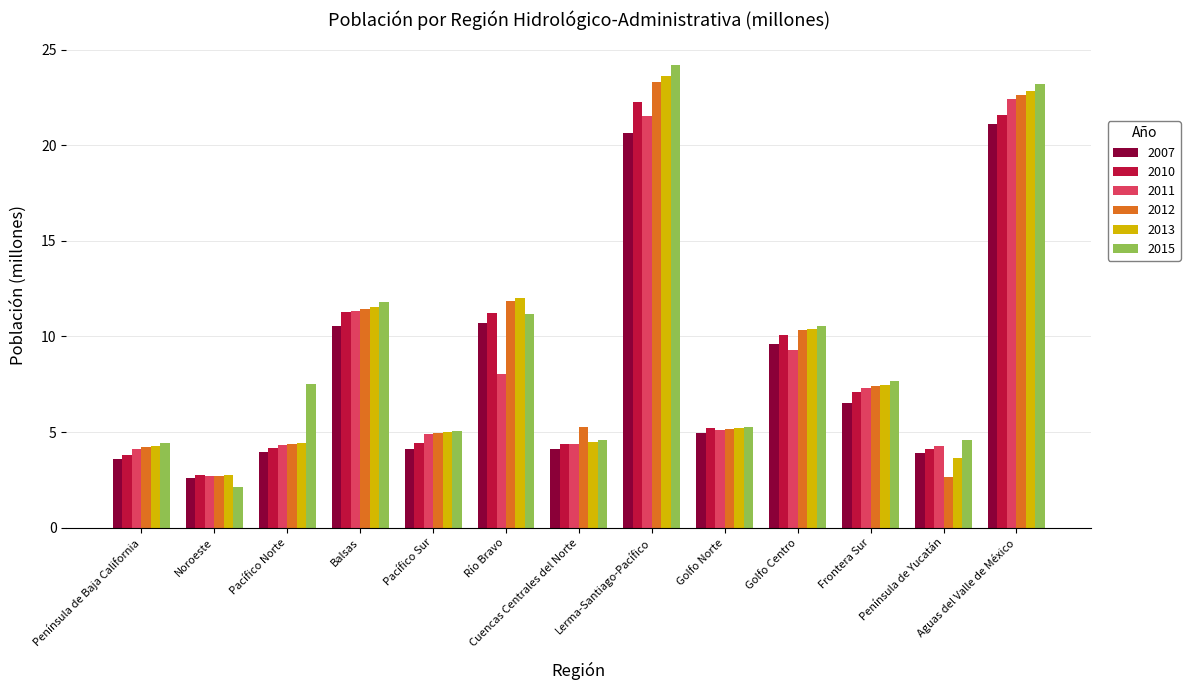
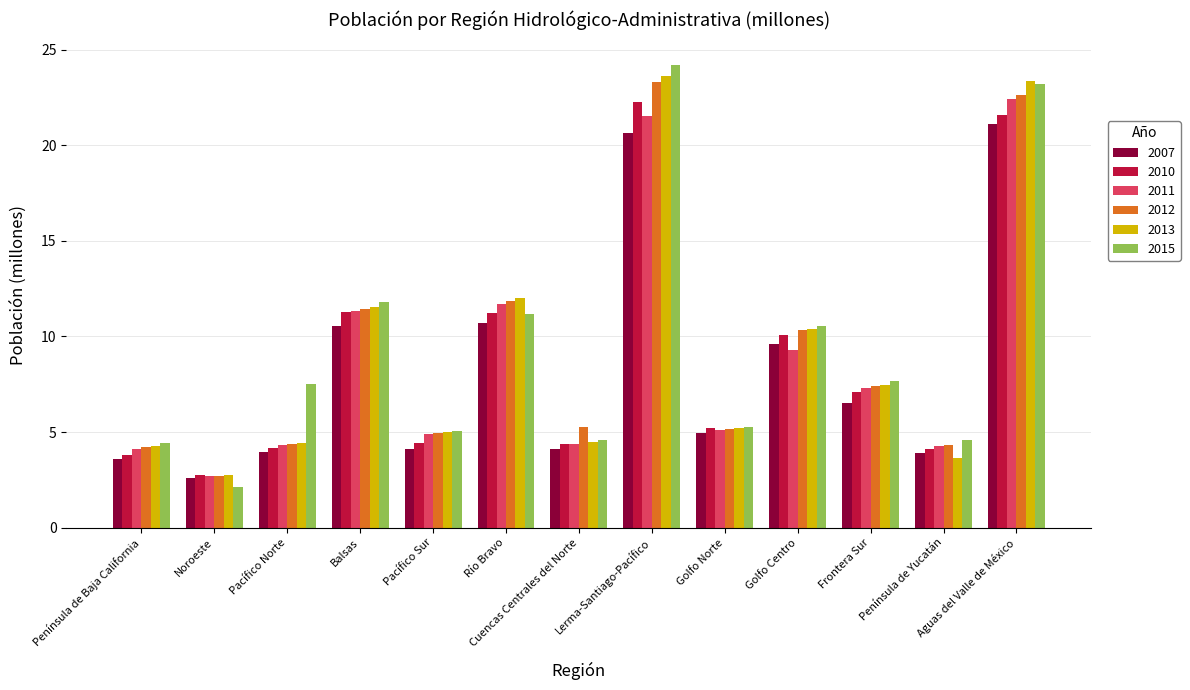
2011, Río Bravo: 8.0 -> 11.7
2012, Península de Yucatán: 2.7 -> 4.3
2013, Aguas del Valle de México: 22.8 -> 23.3
